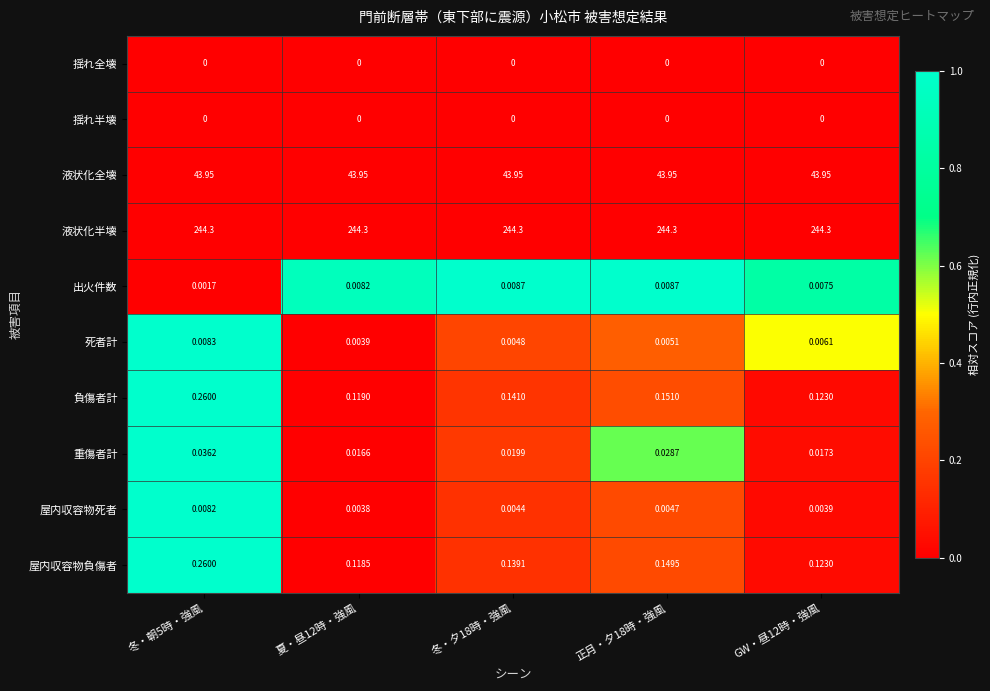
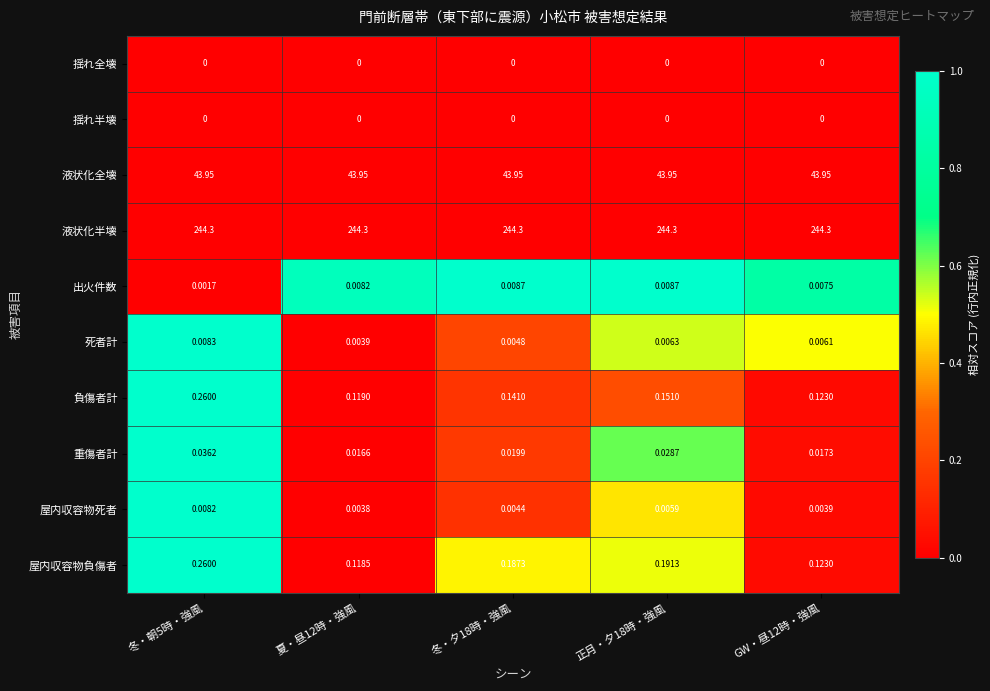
死者計, 正月・夕18時・強風: 0.0051 -> 0.0063
屋内収容物死者, 正月・夕18時・強風: 0.0047 -> 0.0059
屋内収容物負傷者, 冬・夕18時・強風: 0.1391 -> 0.1873
屋内収容物負傷者, 正月・夕18時・強風: 0.1495 -> 0.1913
